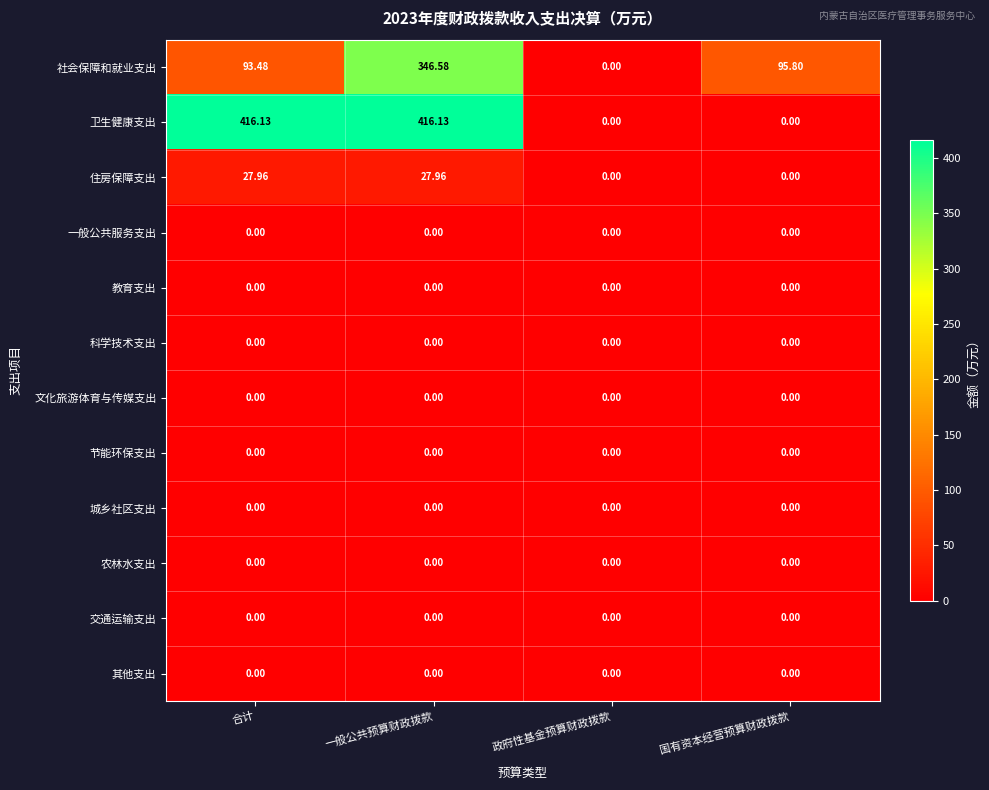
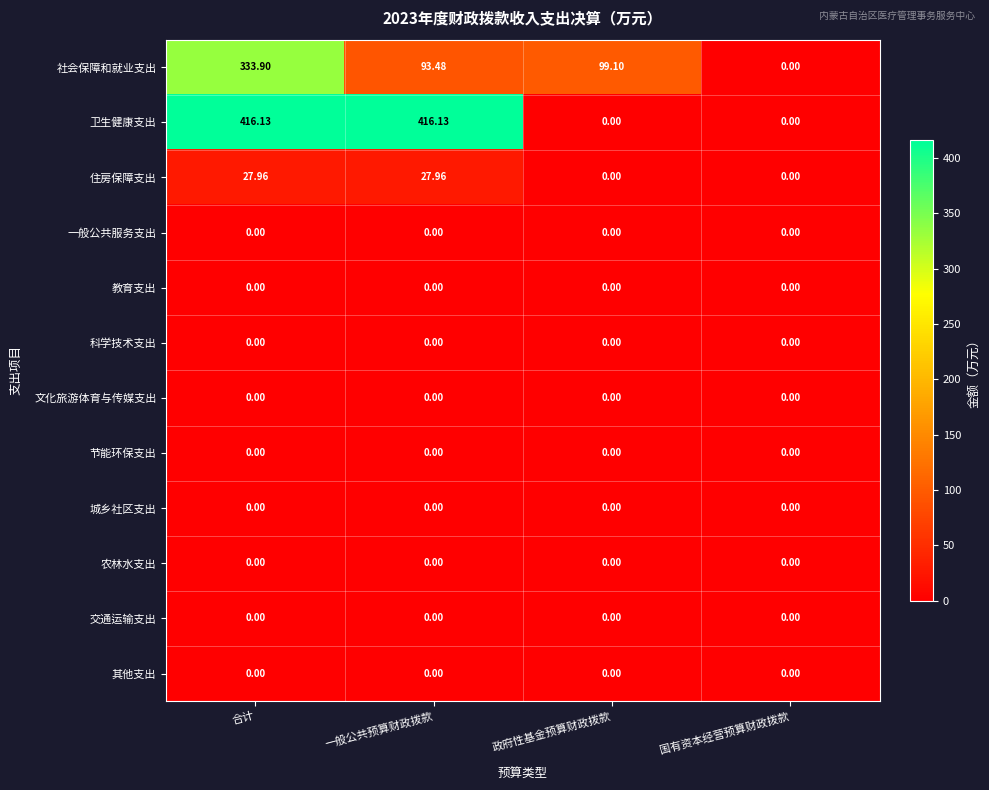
社会保障和就业支出, 合计: 93.48 -> 333.90
社会保障和就业支出, 一般公共预算财政拨款: 346.58 -> 93.48
社会保障和就业支出, 政府性基金预算财政拨款: 0.00 -> 99.10
社会保障和就业支出, 国有资本经营预算财政拨款: 95.80 -> 0.00
